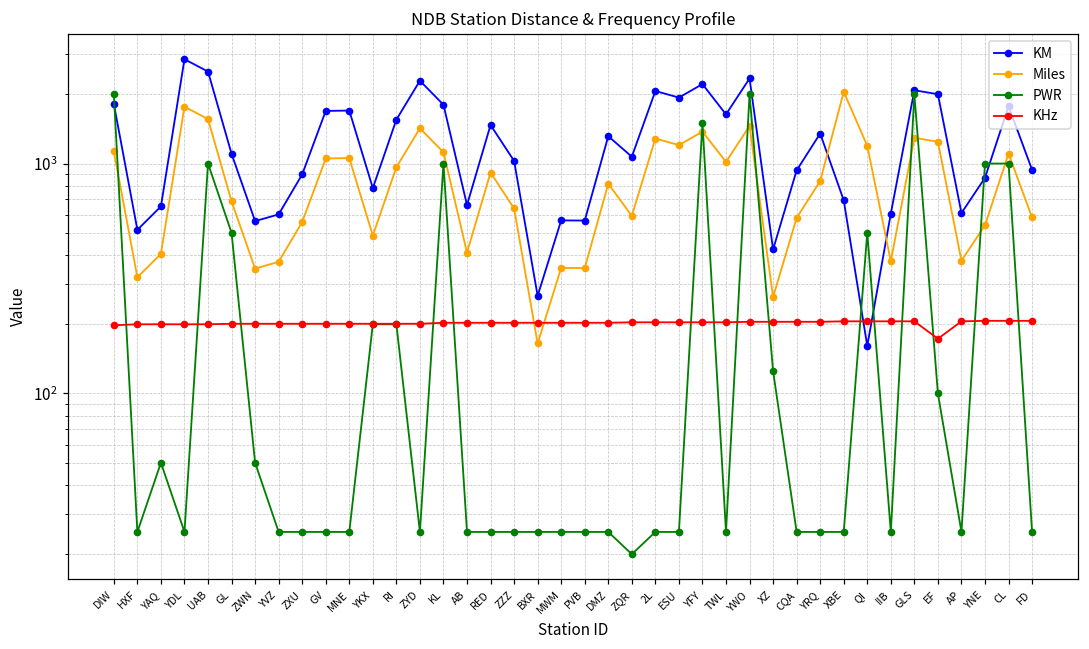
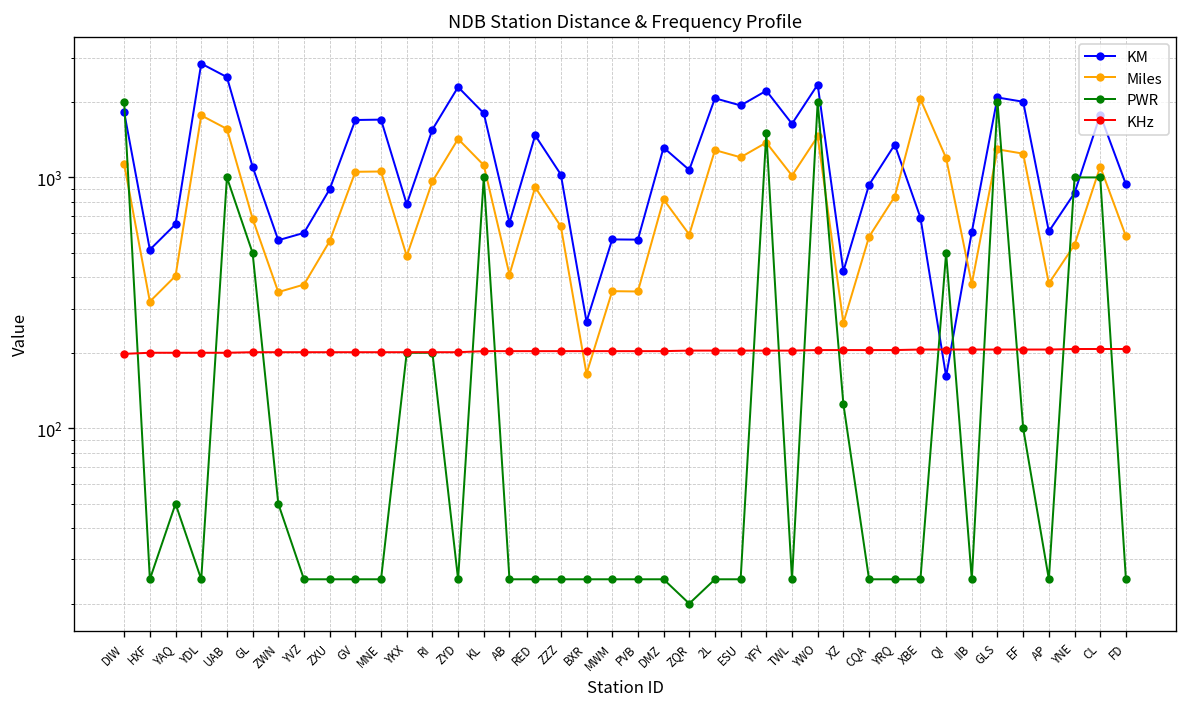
KHz, EF: 170 -> 210
